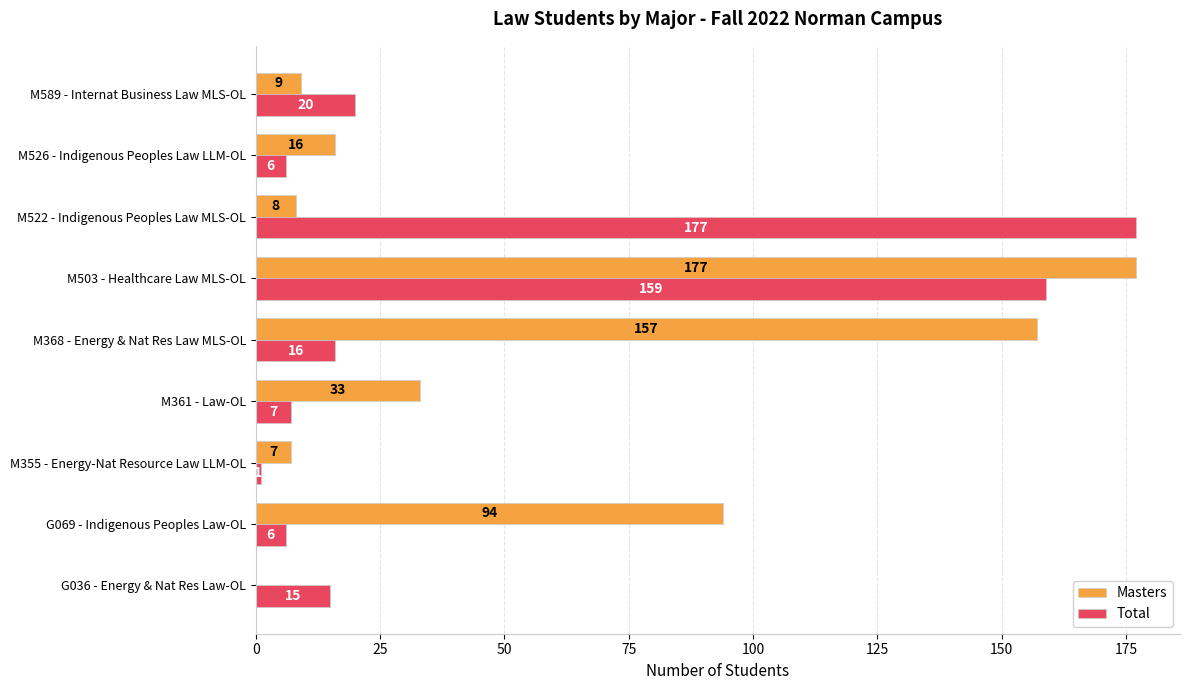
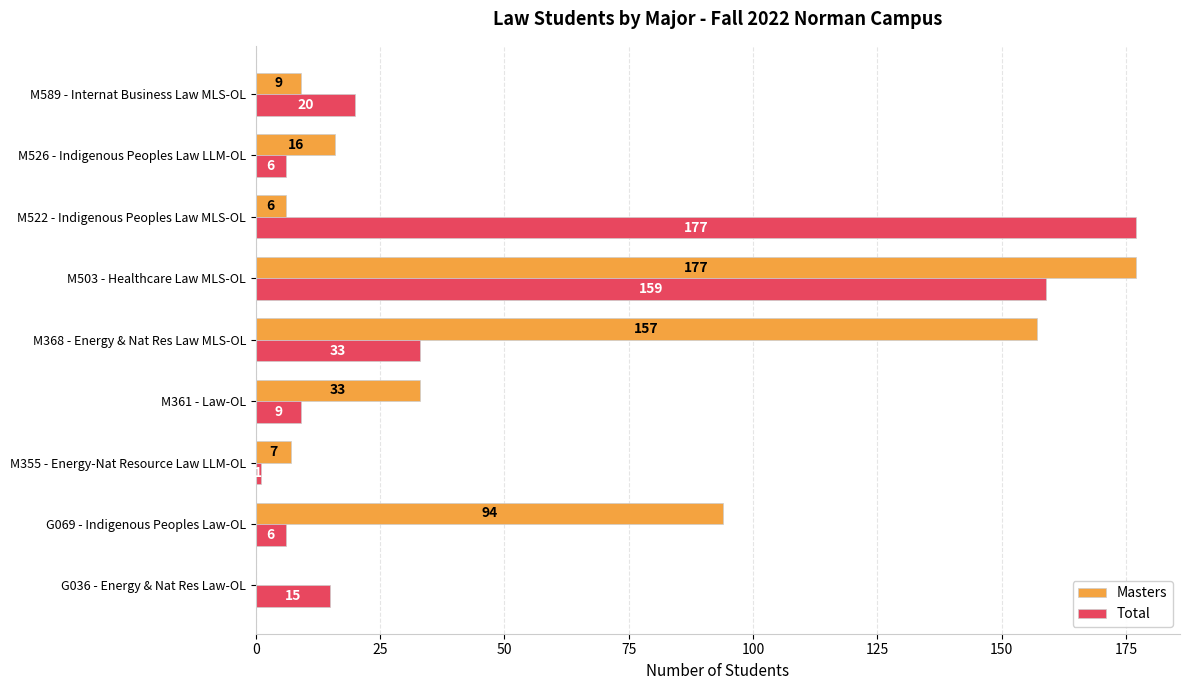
Masters, M522 - Indigenous Peoples Law MLS-OL: 8 -> 6
Total, M368 - Energy & Nat Res Law MLS-OL: 16 -> 33
Total, M361 - Law-OL: 7 -> 9
